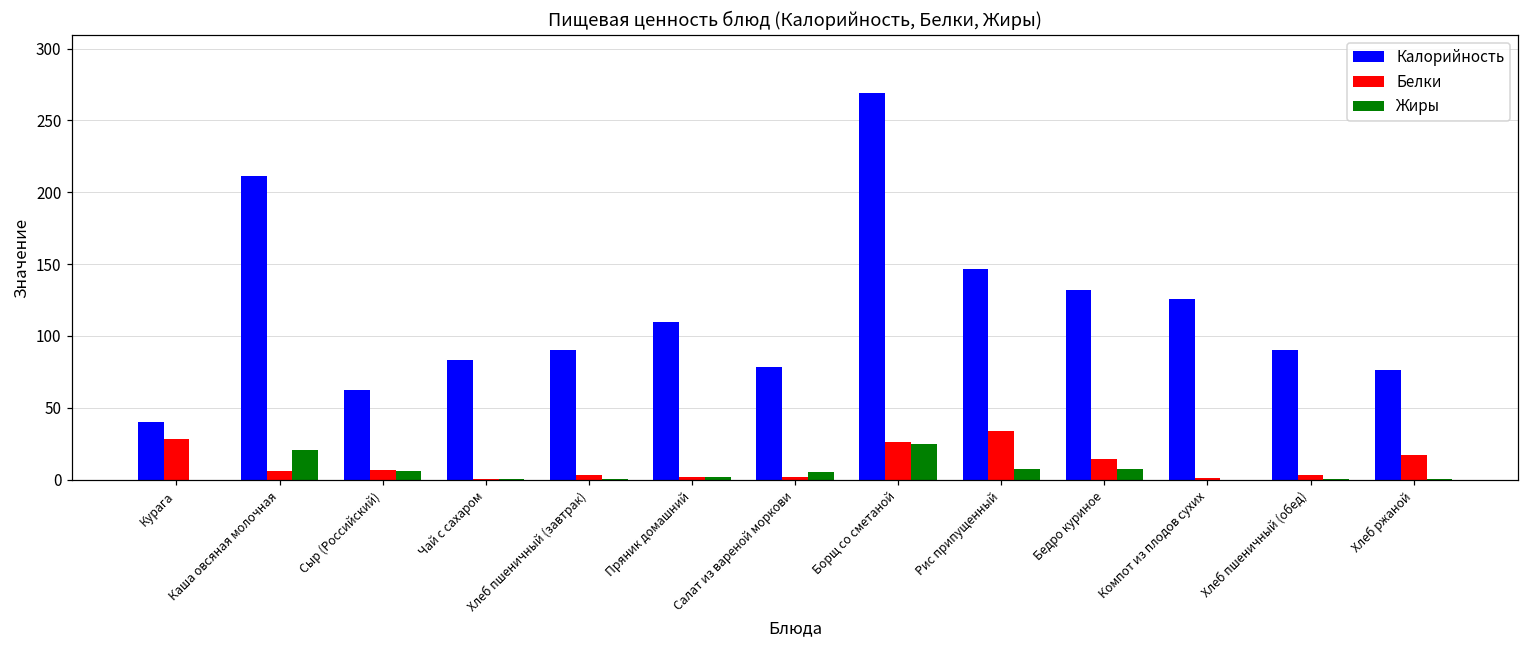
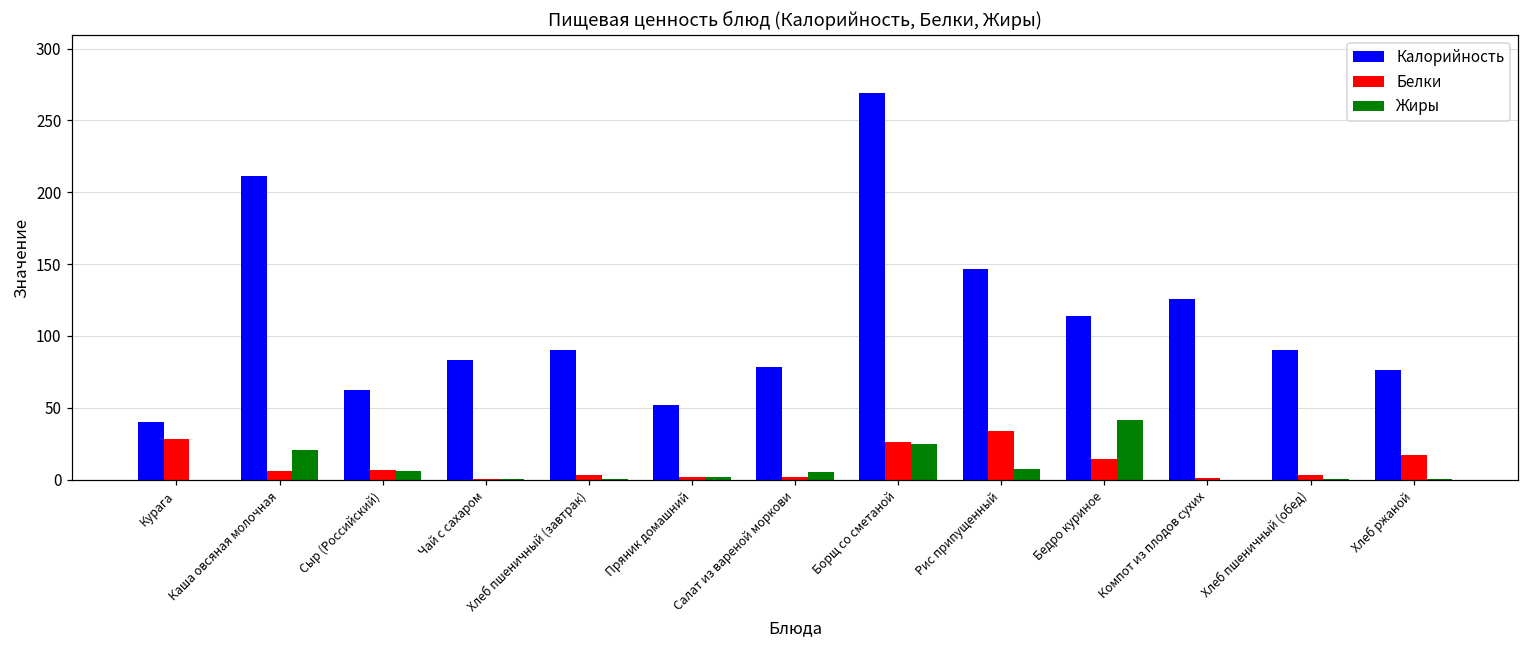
Калорийность, Пряник домашний: 110 -> 52
Калорийность, Бедро куриное: 132 -> 114
Жиры, Бедро куриное: 7 -> 42
